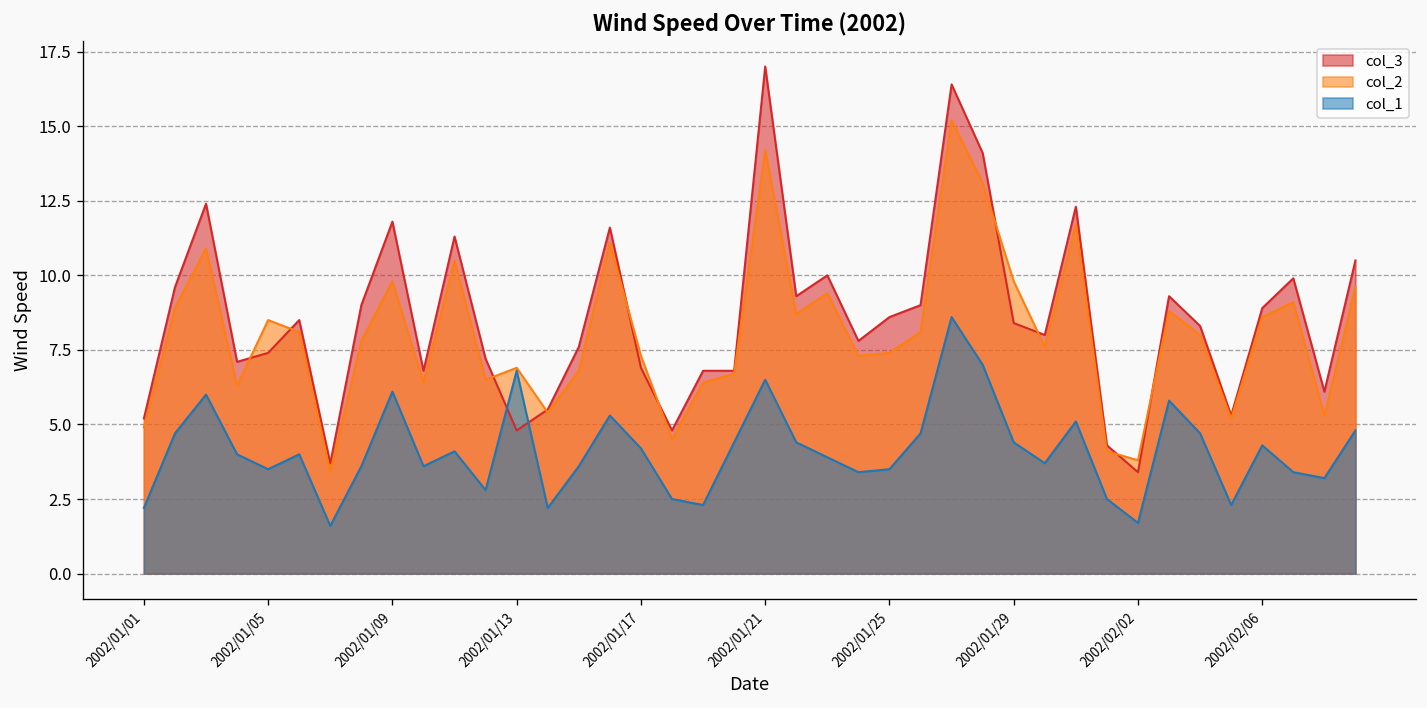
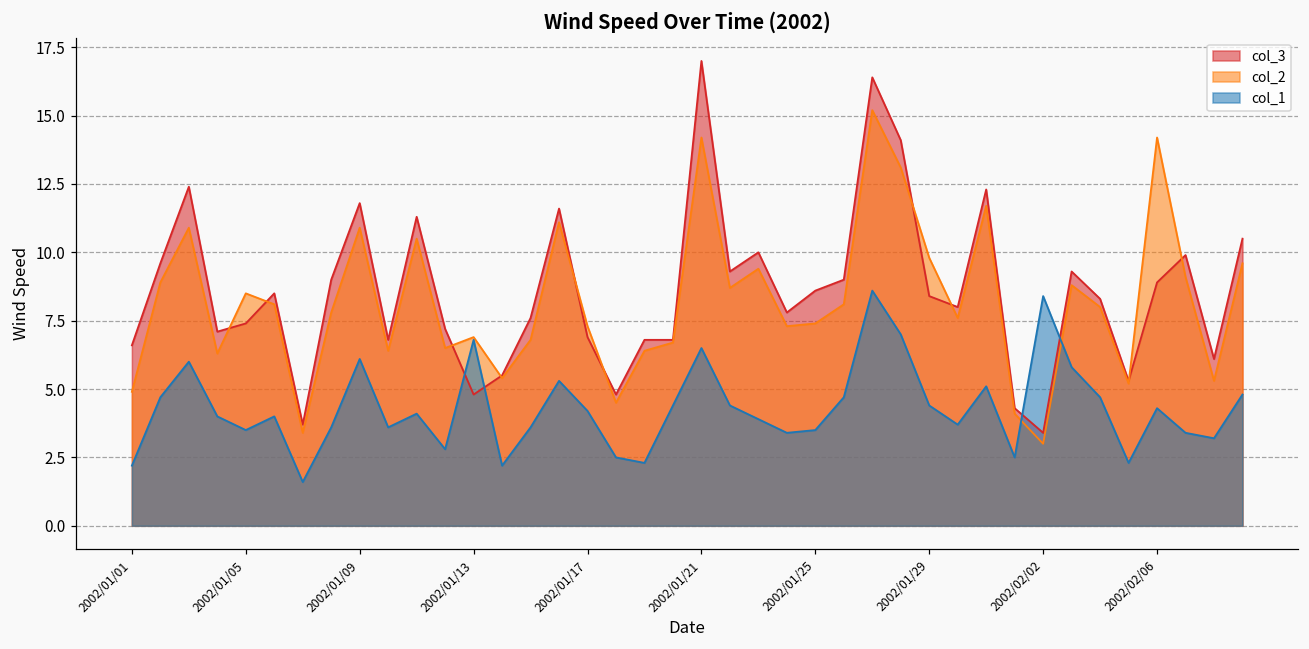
col_3, 2002/01/01: 5.2 -> 6.6
col_2, 2002/01/09: 9.8 -> 10.9
col_2, 2002/02/02: 3.8 -> 3.0
col_1, 2002/02/02: 1.7 -> 8.4
col_2, 2002/02/06: 8.6 -> 14.2
